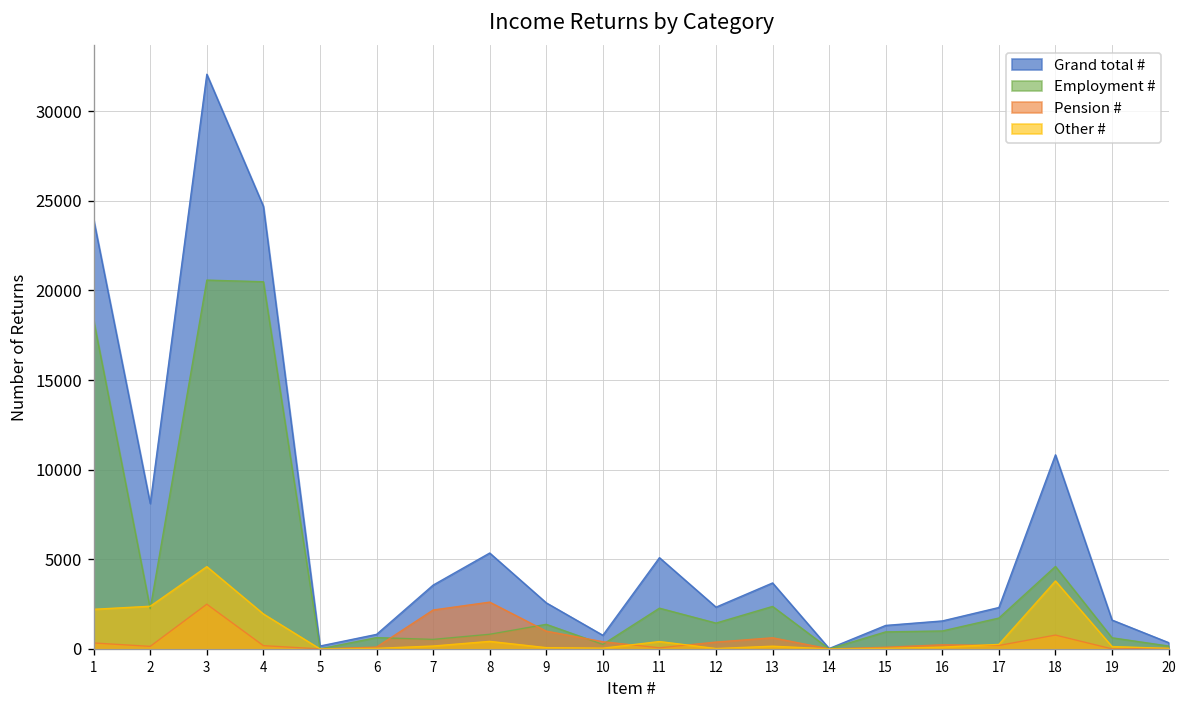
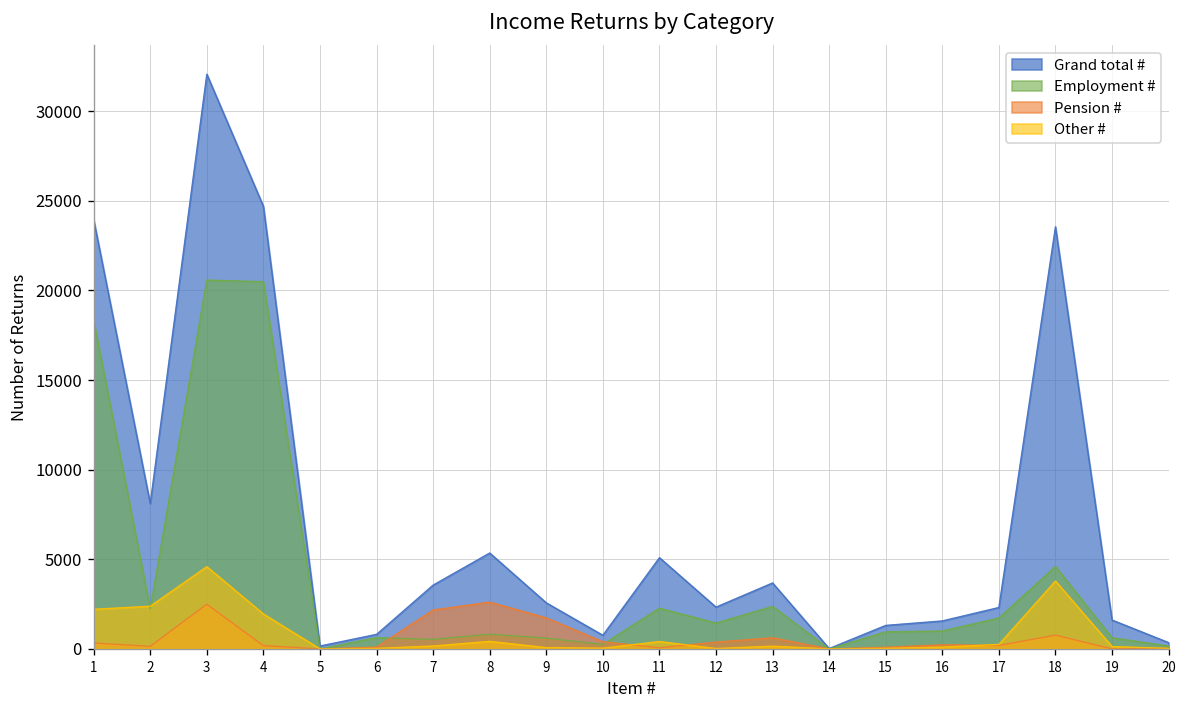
Employment #, 9: 1400 -> 600
Pension #, 9: 1000 -> 1700
Grand total #, 18: 10800 -> 23600
